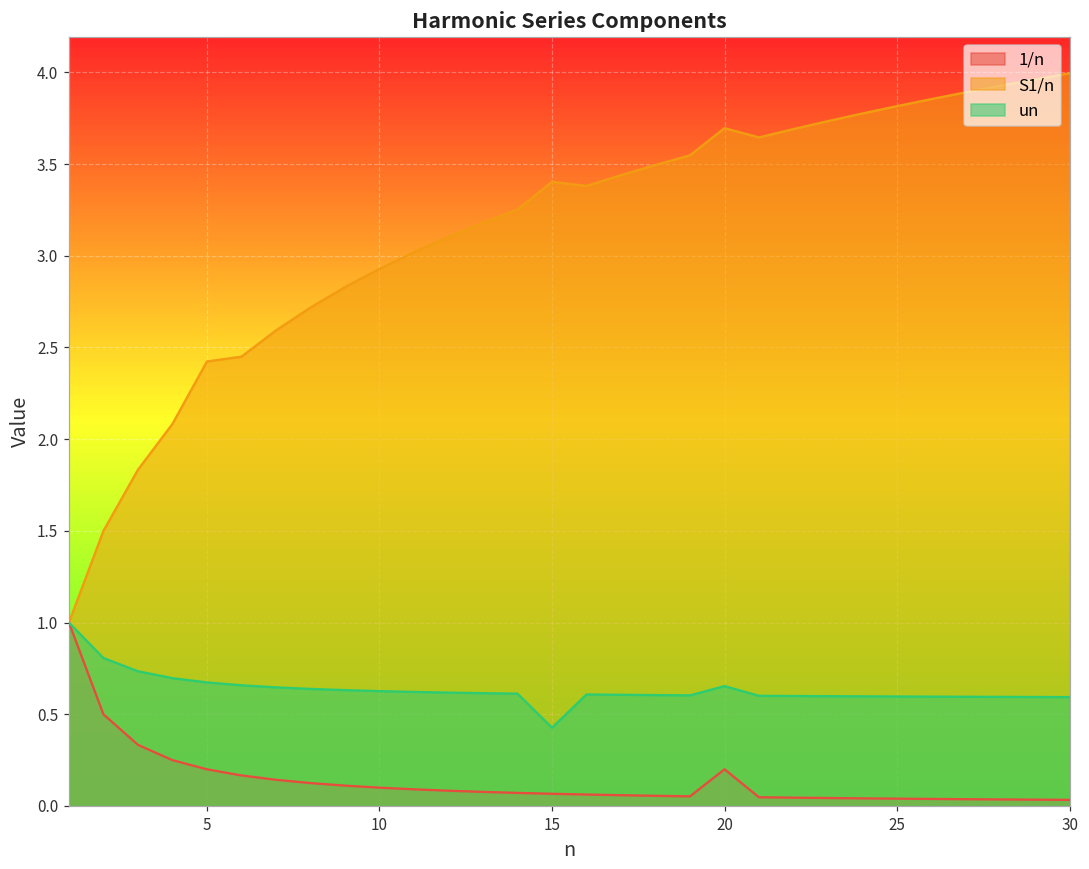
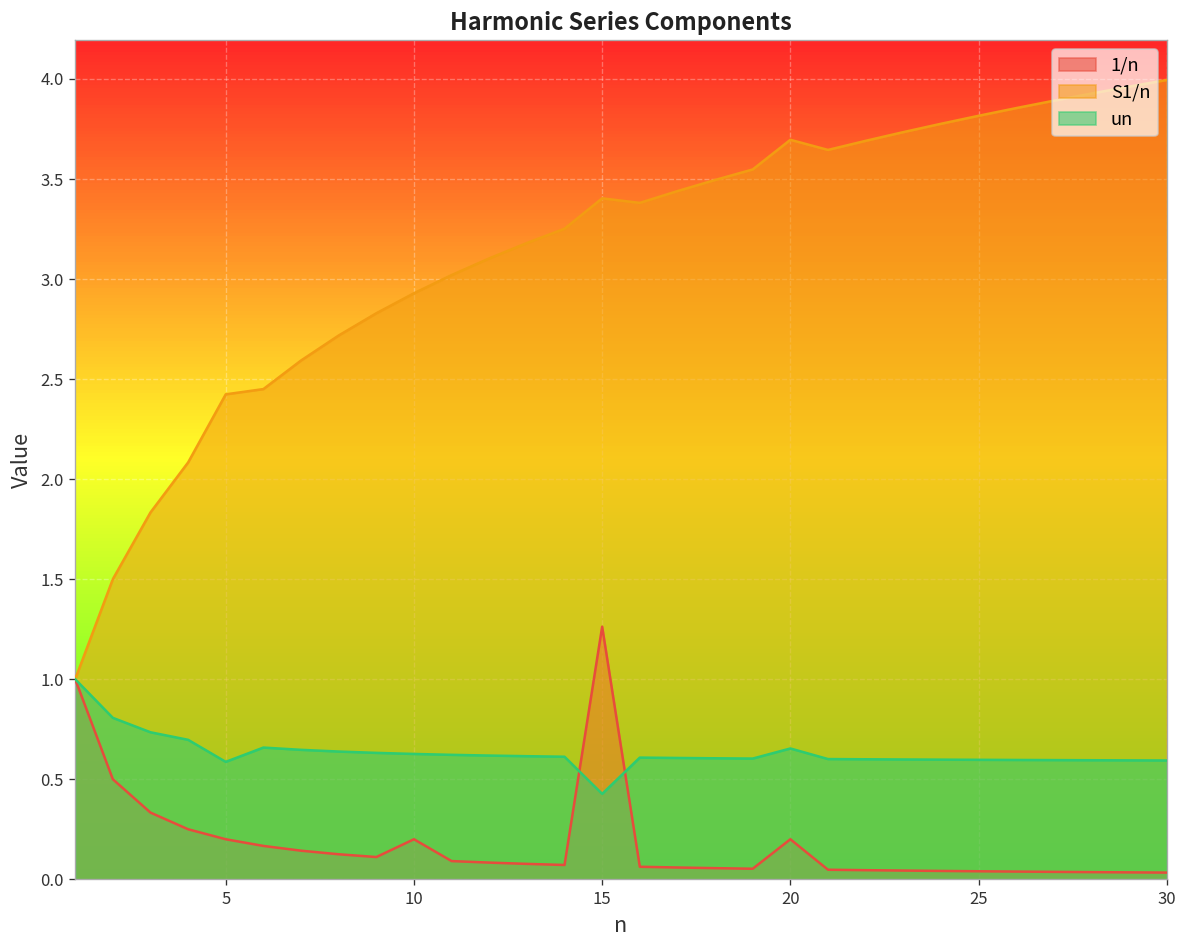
un, 5: 0.67 -> 0.59
1/n, 10: 0.1 -> 0.2
1/n, 15: 0.07 -> 1.26
